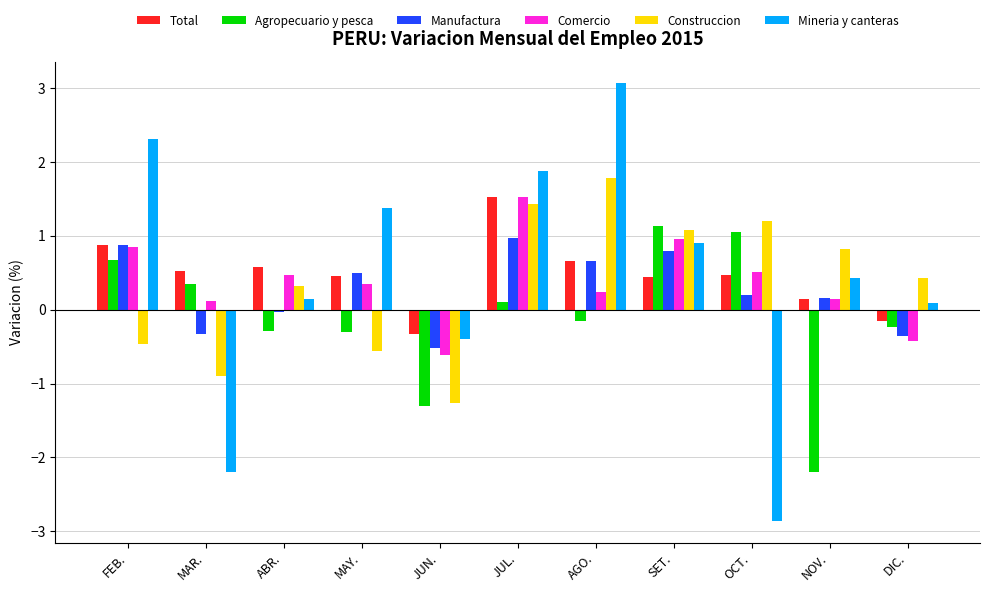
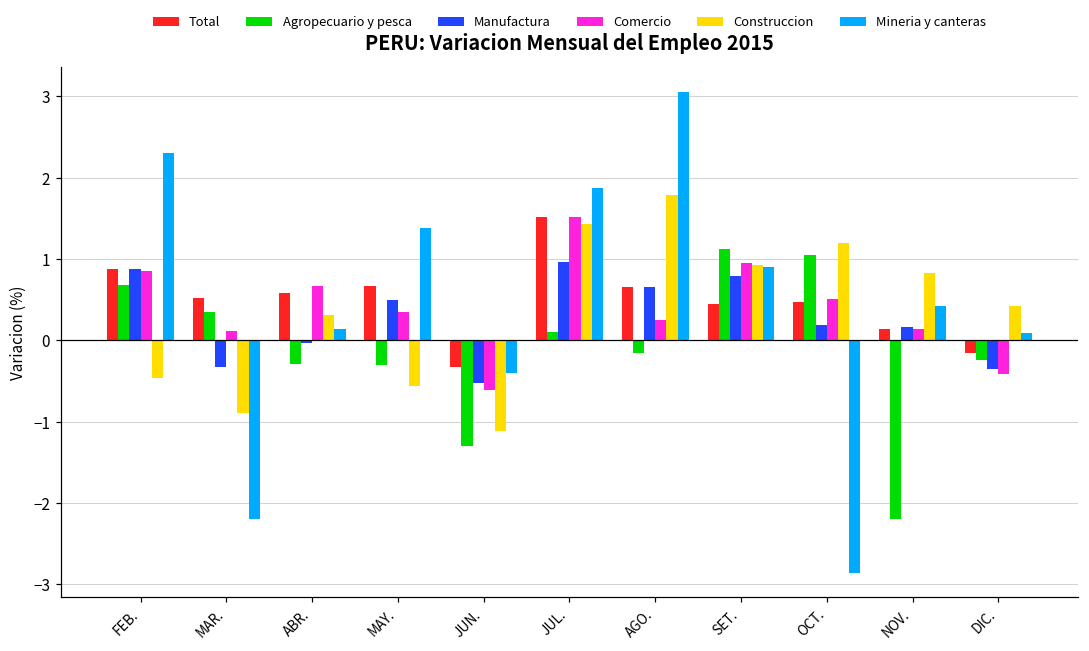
Comercio, ABR.: 0.5 -> 0.7
Total, MAY.: 0.5 -> 0.7
Construccion, JUN.: -1.3 -> -1.1
Construccion, SET.: 1.1 -> 0.9
